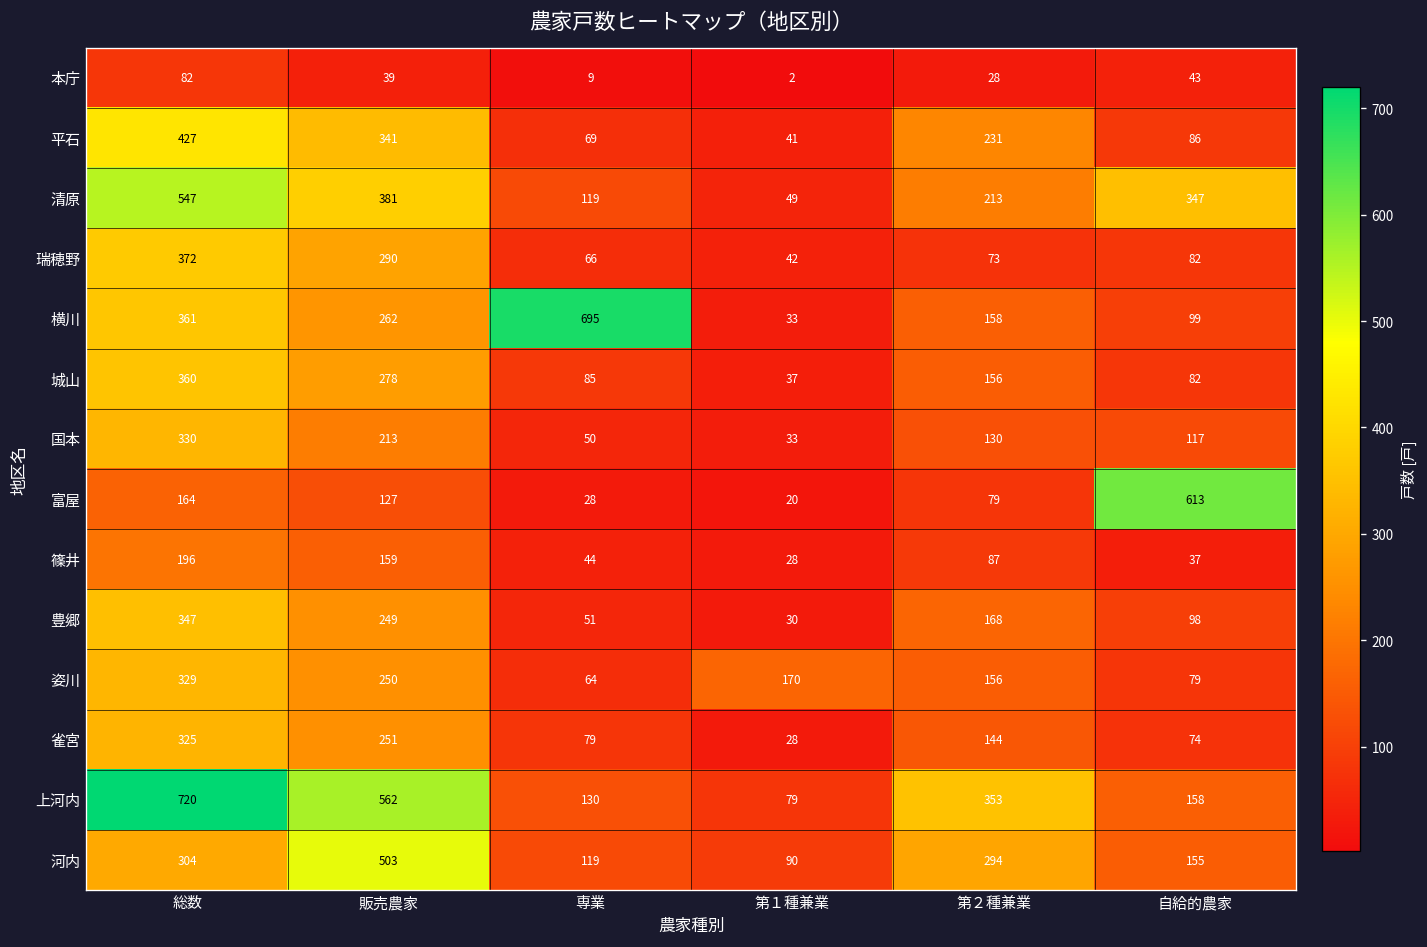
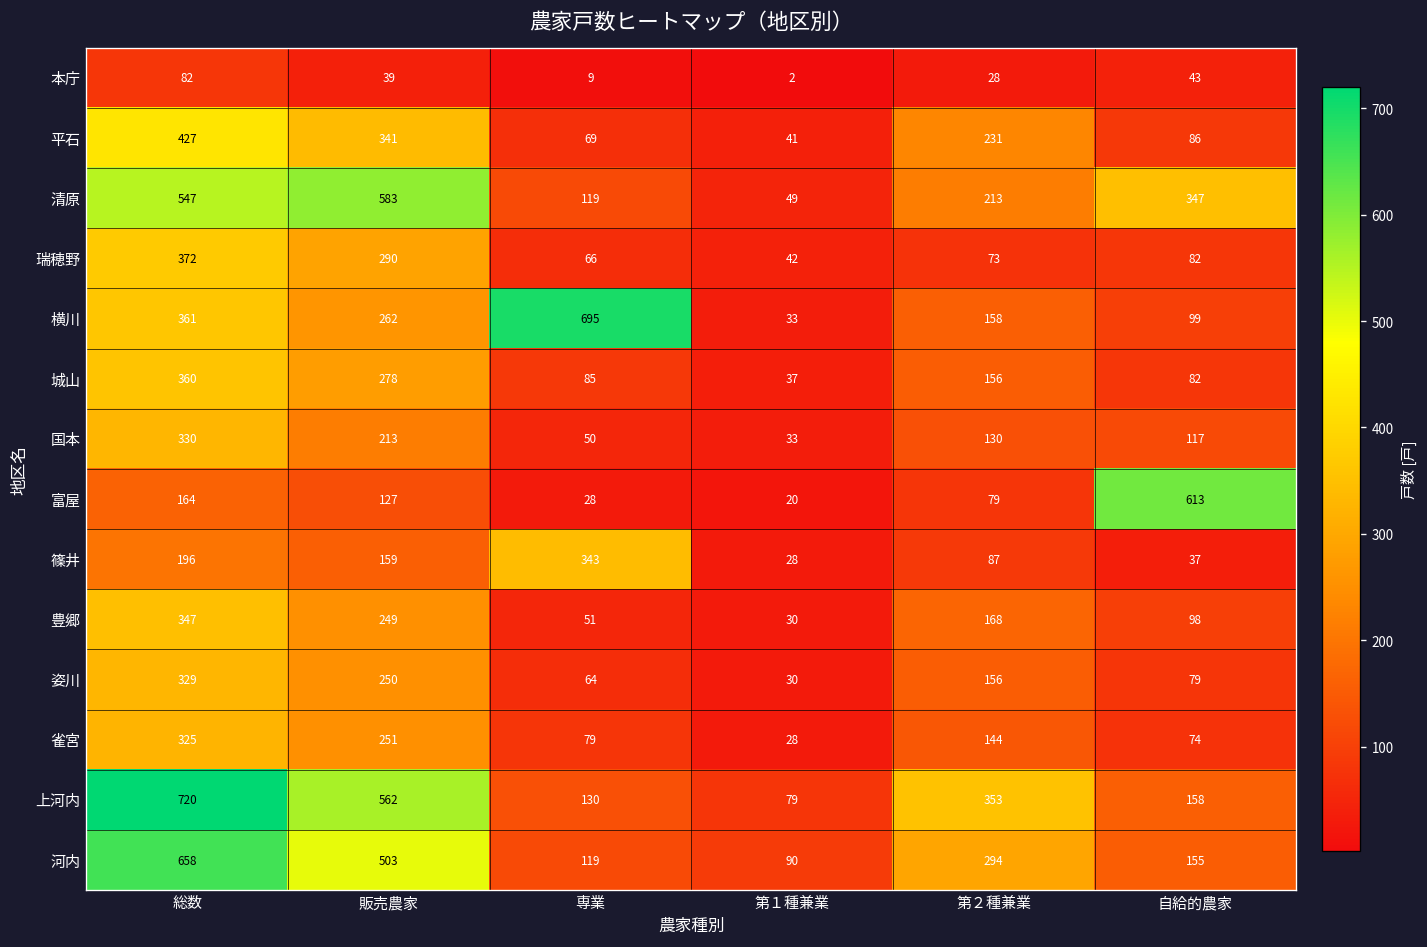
清原, 販売農家: 381 -> 583
篠井, 専業: 44 -> 343
姿川, 第１種兼業: 170 -> 30
河内, 総数: 304 -> 658
